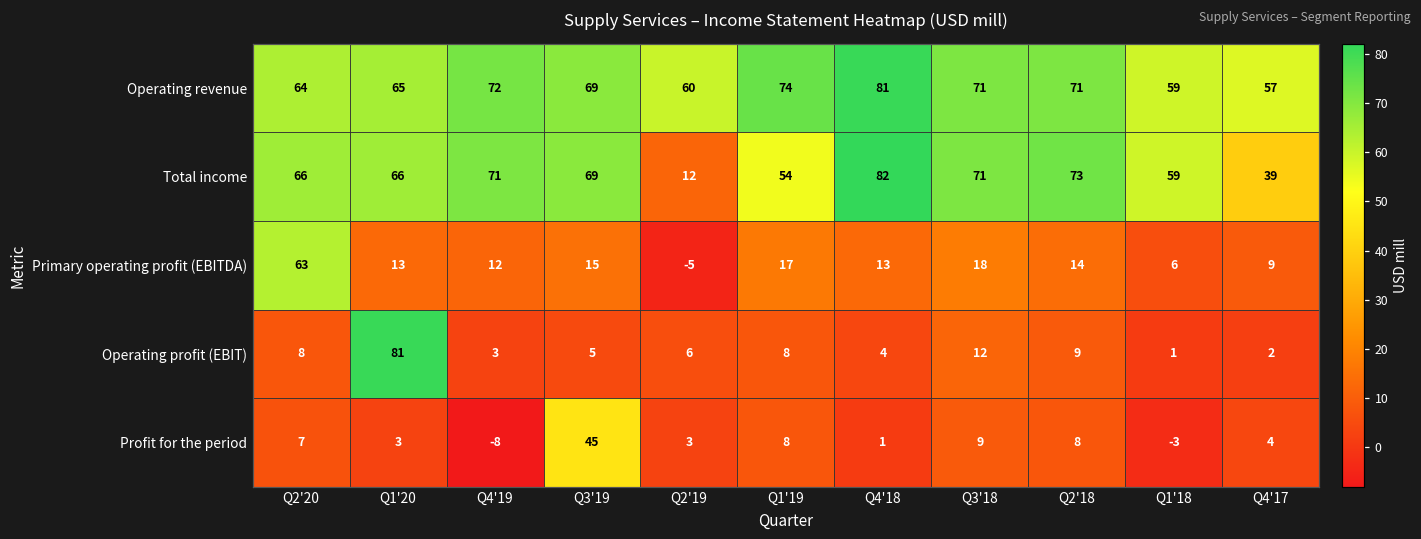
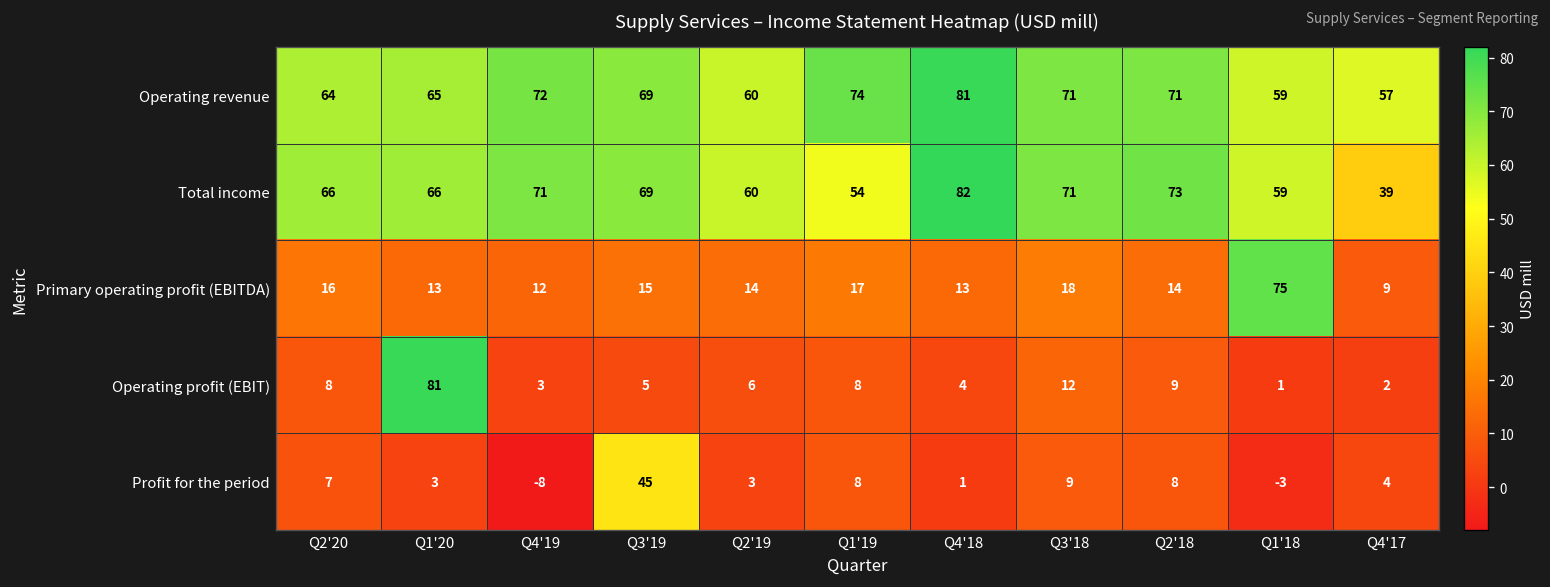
Total income, Q2'19: 12 -> 60
Primary operating profit (EBITDA), Q2'20: 63 -> 16
Primary operating profit (EBITDA), Q2'19: -5 -> 14
Primary operating profit (EBITDA), Q1'18: 6 -> 75
